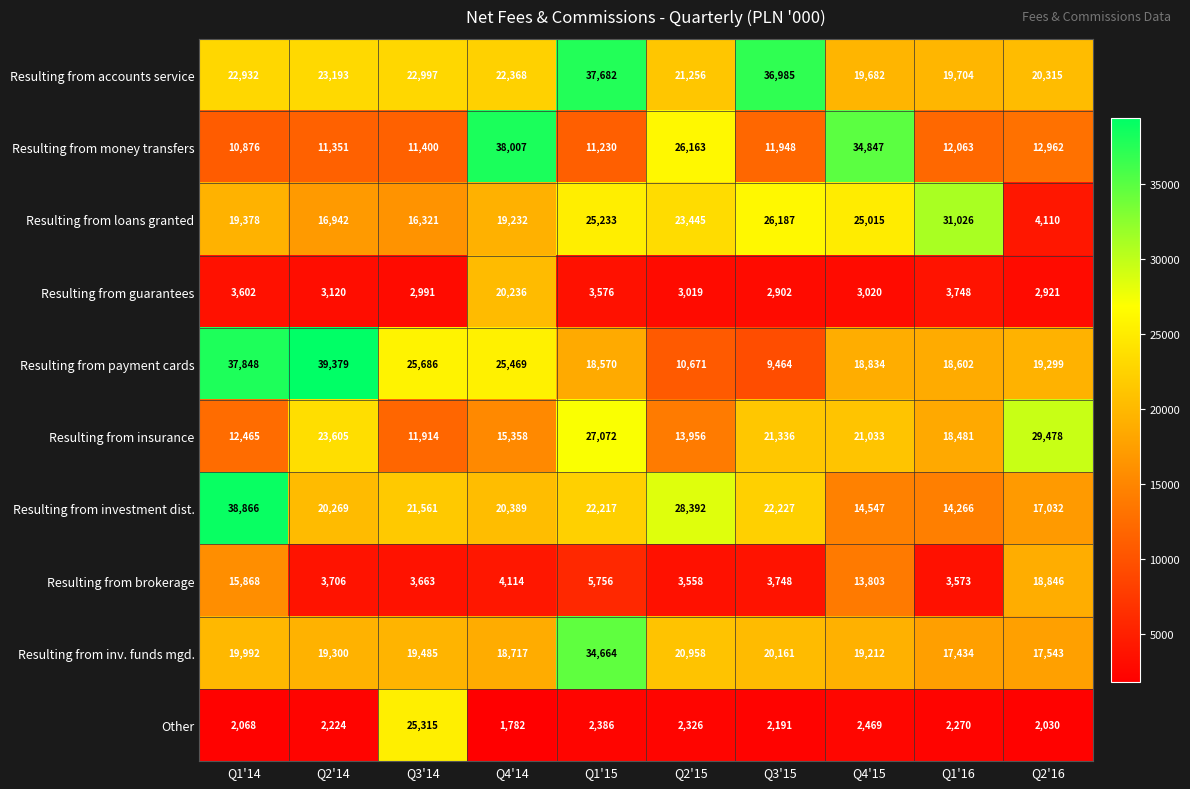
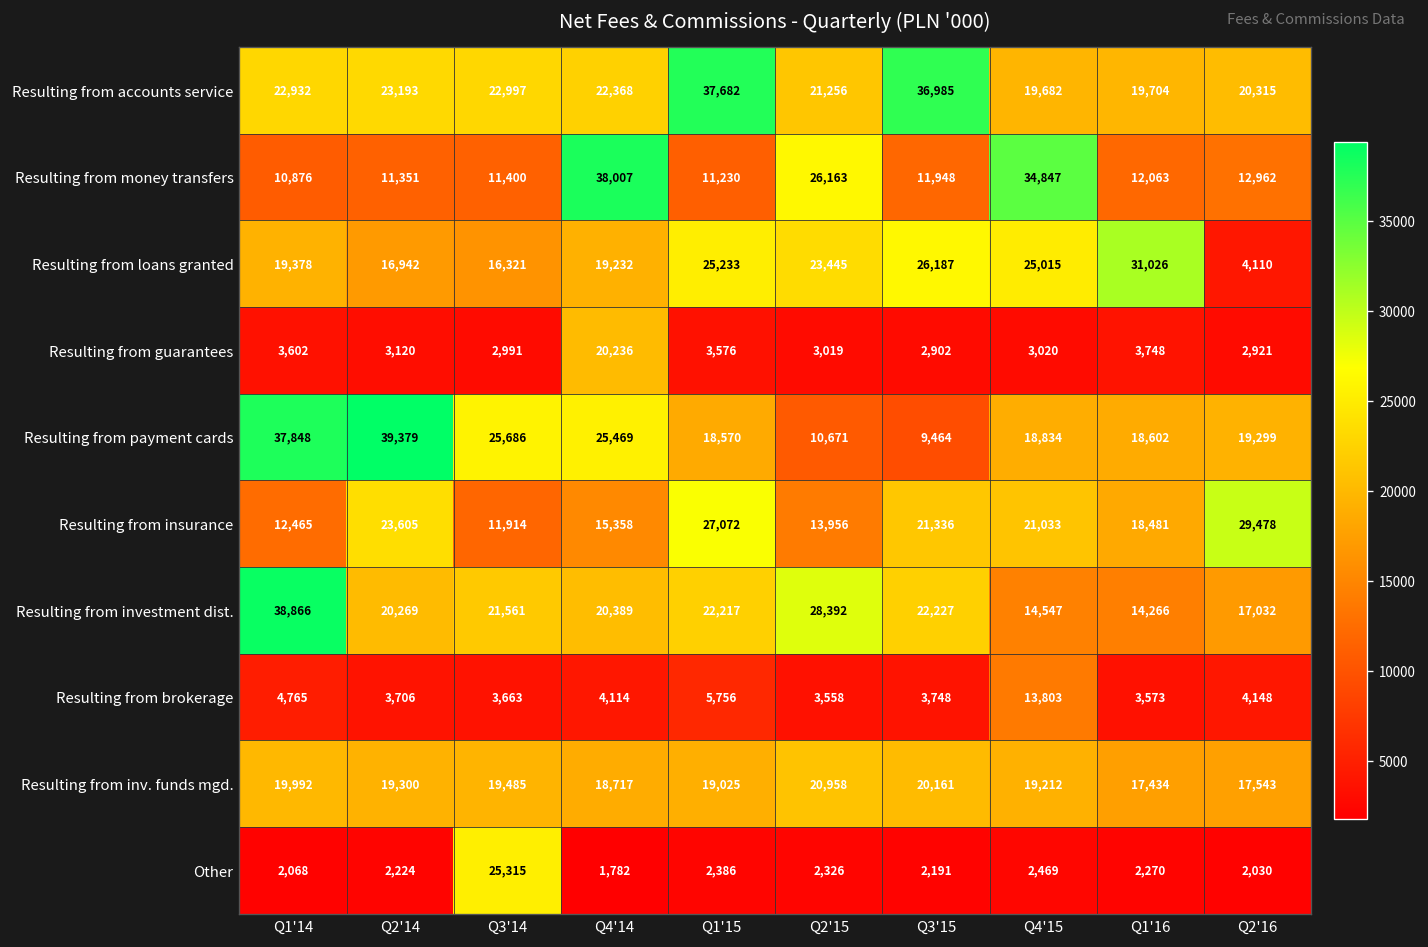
Resulting from brokerage, Q1'14: 15,868 -> 4,765
Resulting from brokerage, Q2'16: 18,846 -> 4,148
Resulting from inv. funds mgd., Q1'15: 34,664 -> 19,025
